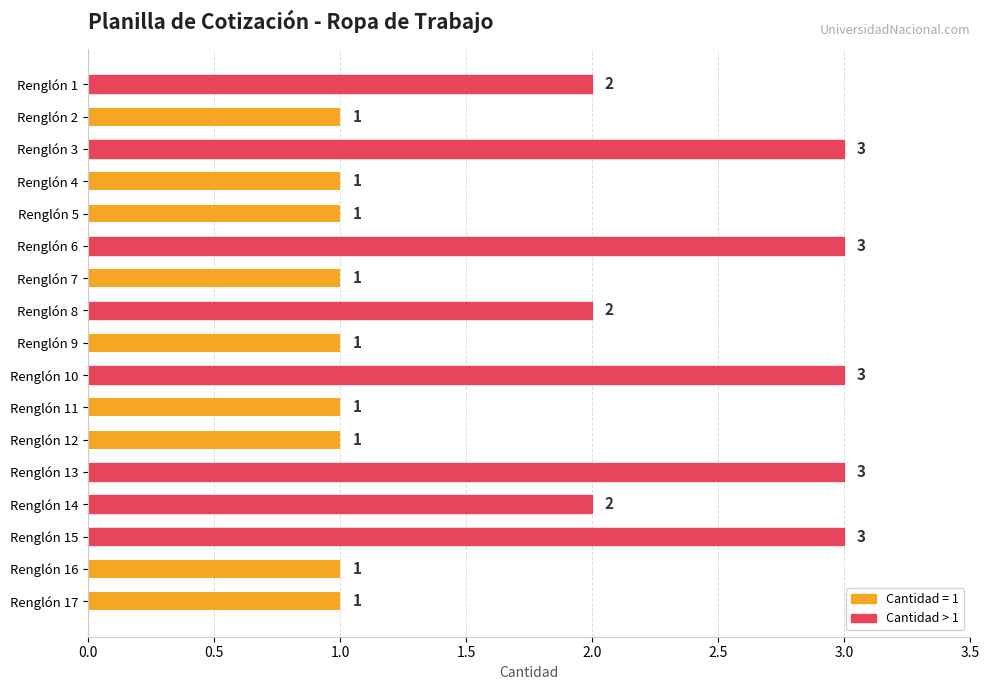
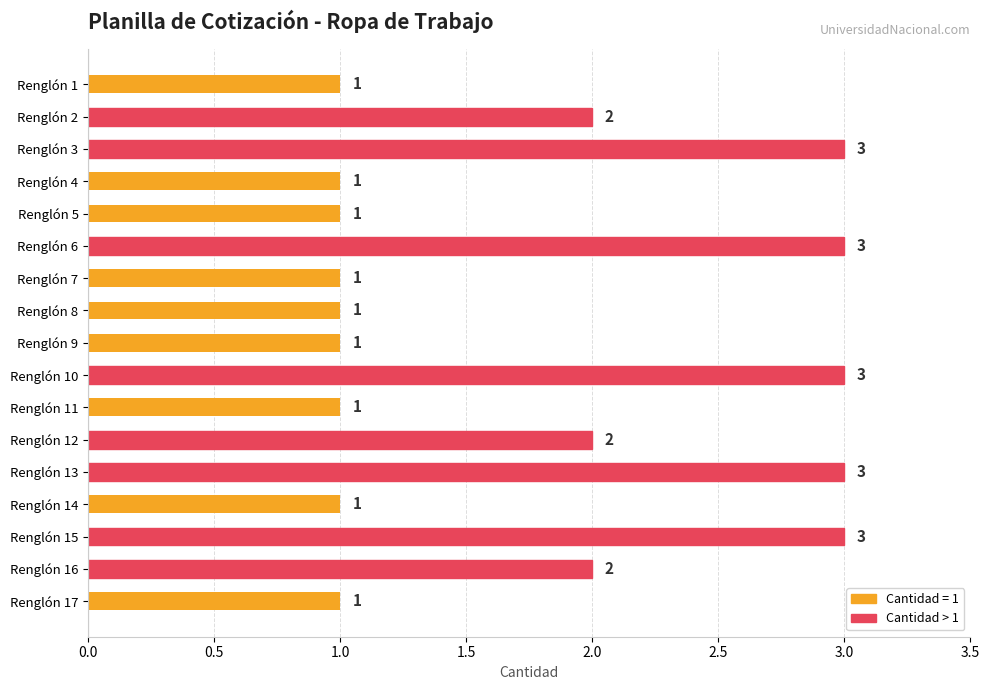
Renglón 1: 2 -> 1
Renglón 2: 1 -> 2
Renglón 8: 2 -> 1
Renglón 12: 1 -> 2
Renglón 14: 2 -> 1
Renglón 16: 1 -> 2
